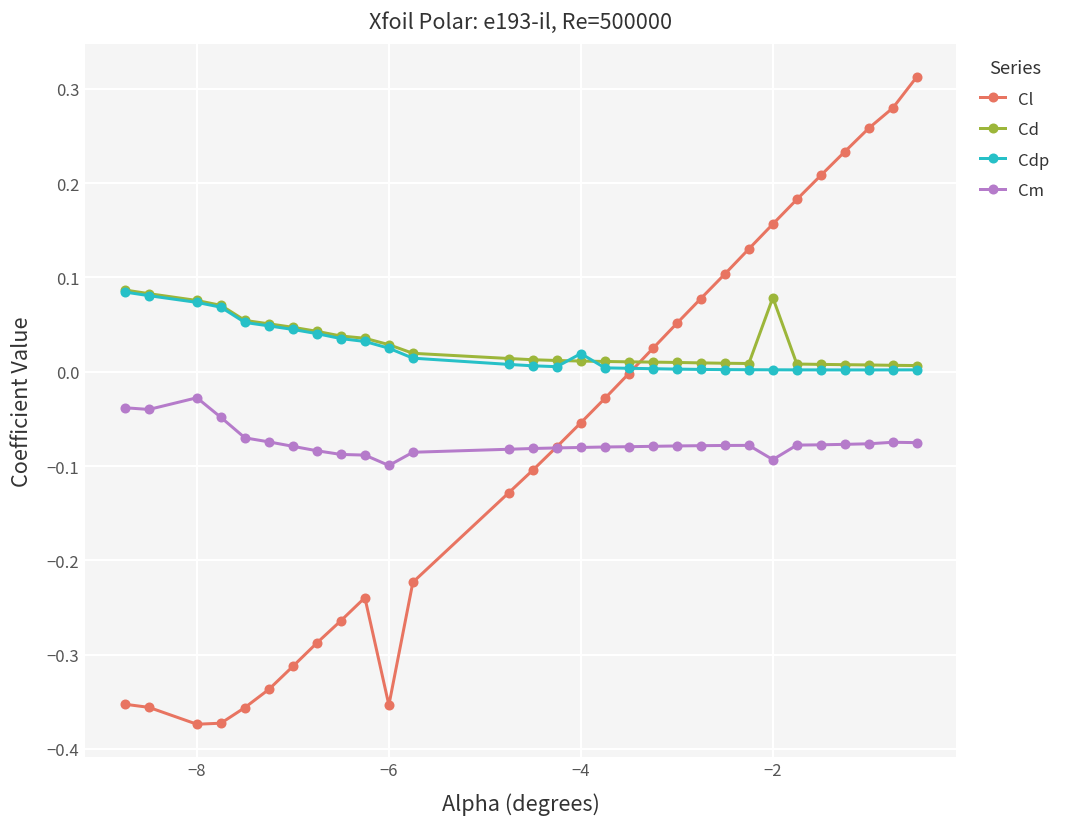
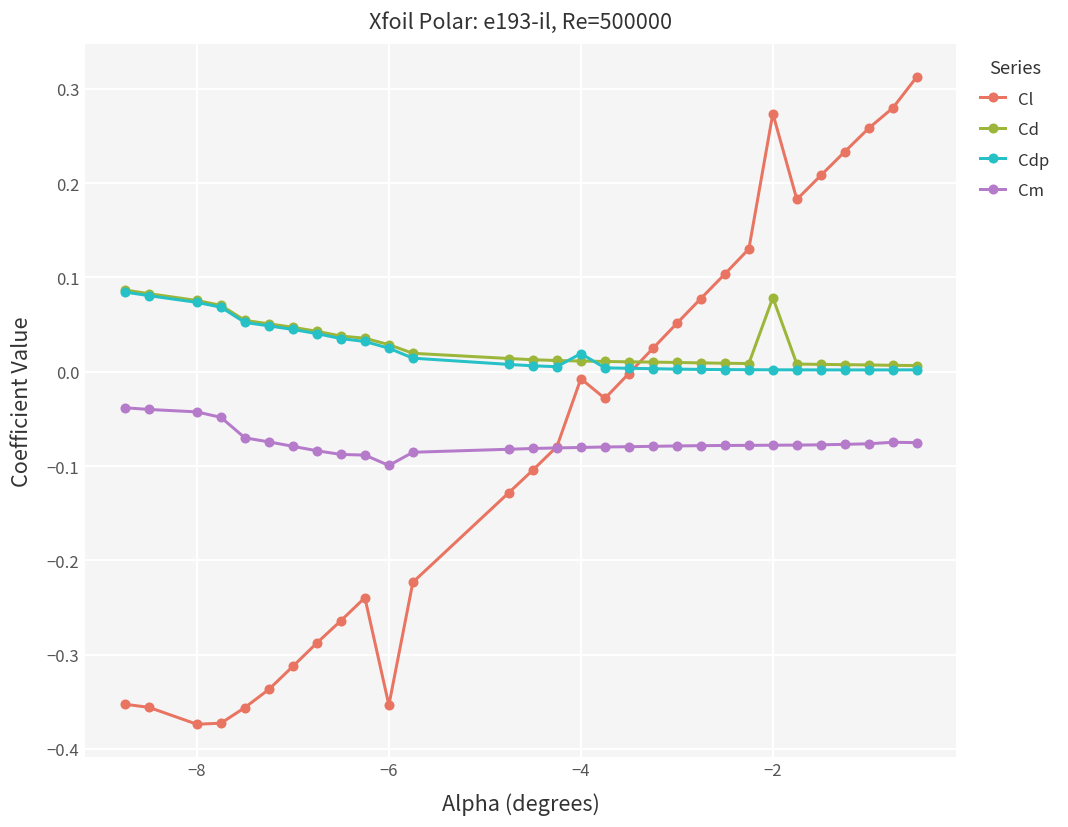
Cm, −8: -0.03 -> -0.04
Cl, −4: -0.05 -> -0.01
Cl, −2: 0.16 -> 0.27
Cm, −2: -0.09 -> -0.08
